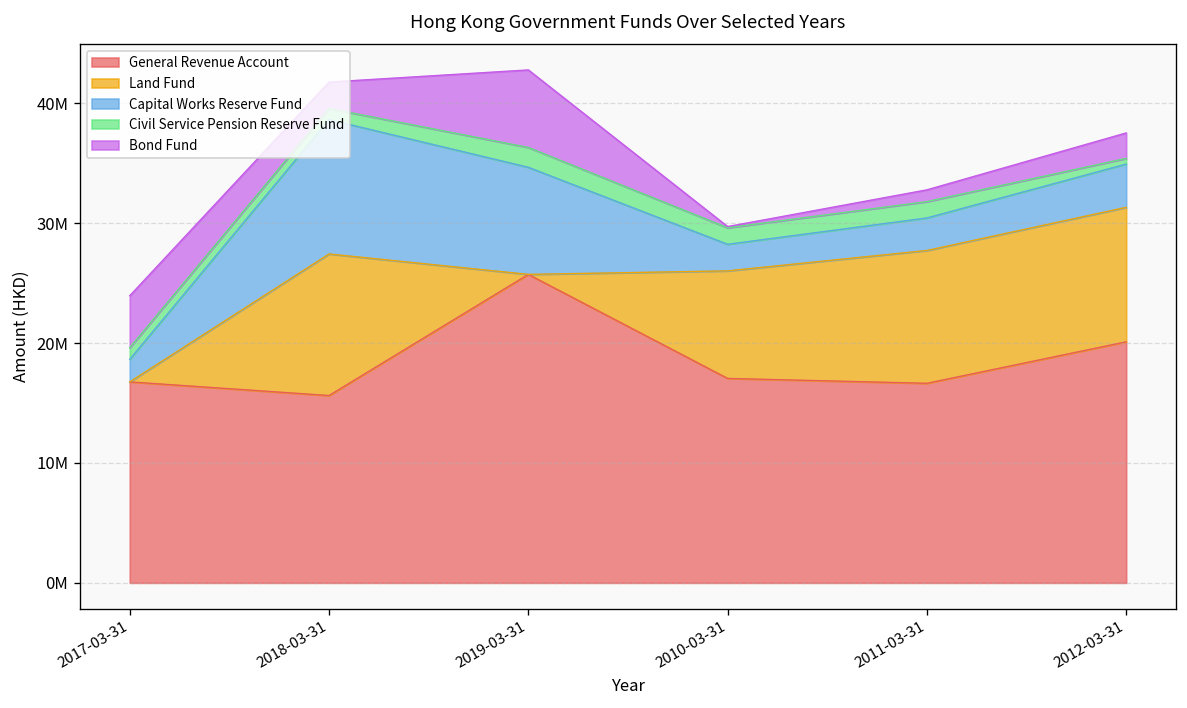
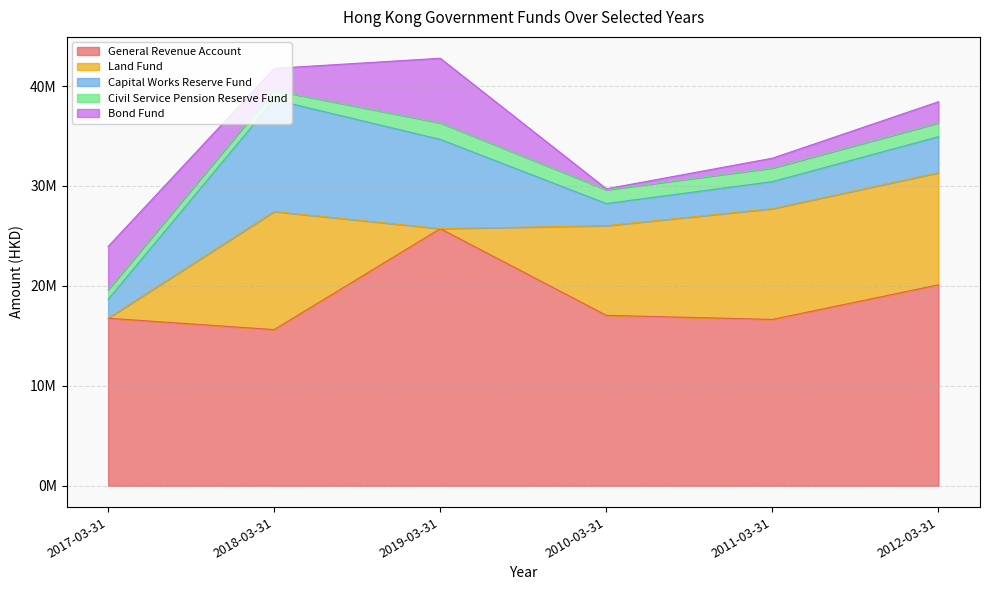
Civil Service Pension Reserve Fund, 2012-03-31: 0 -> 1000000
